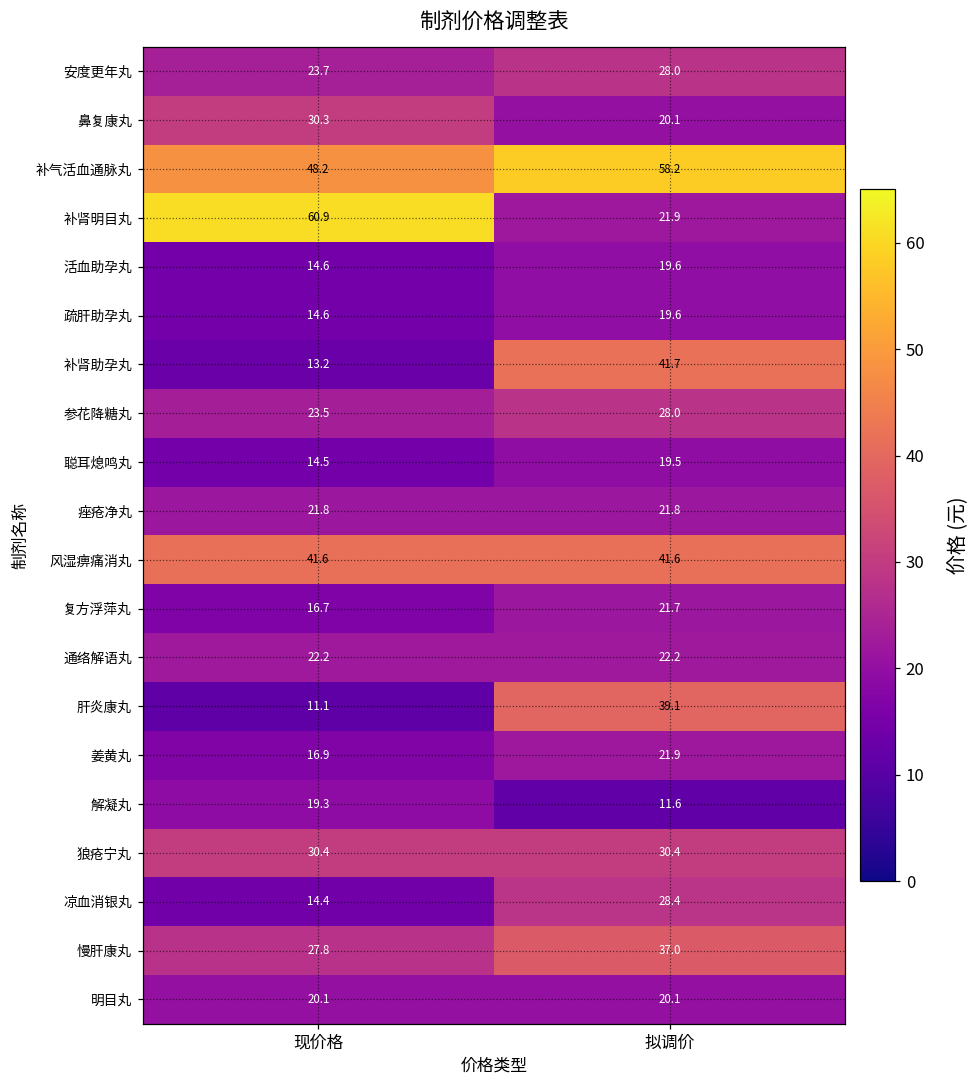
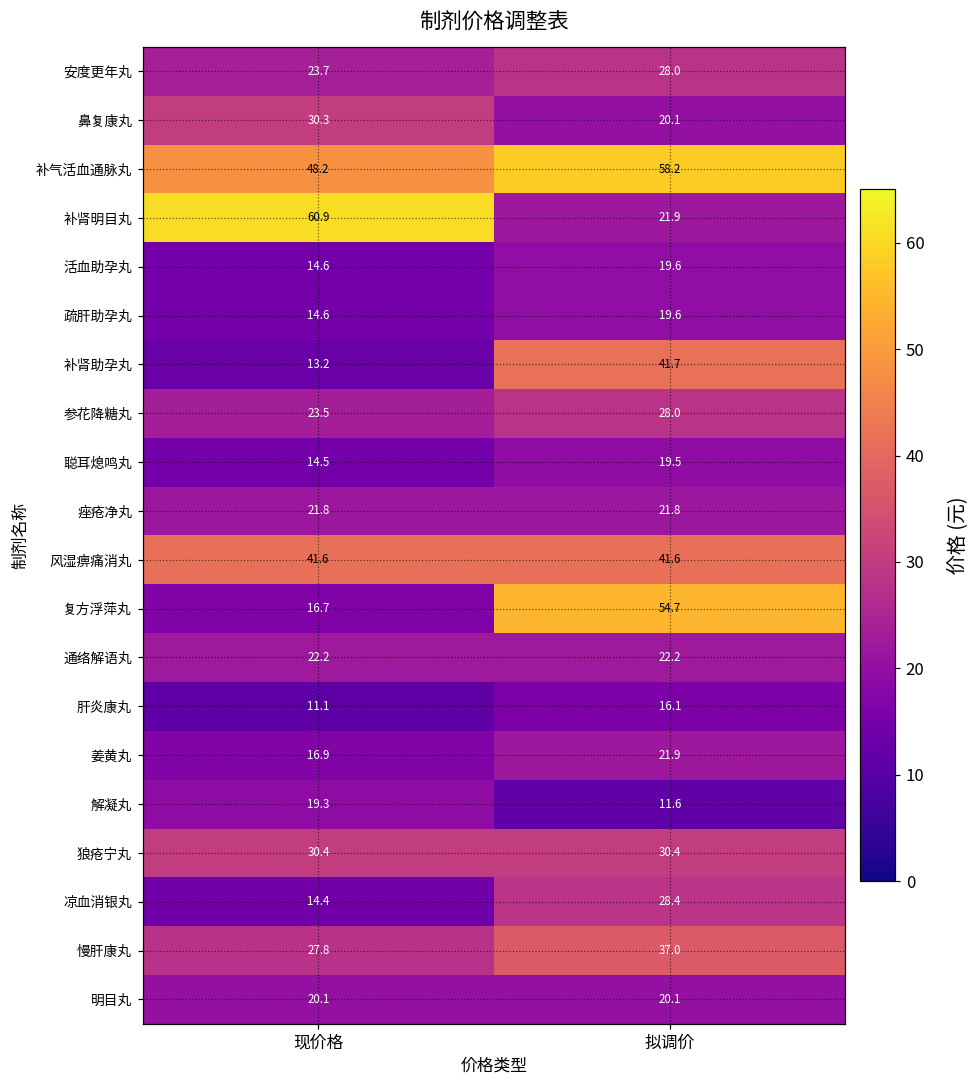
复方浮萍丸, 拟调价: 21.7 -> 54.7
肝炎康丸, 拟调价: 39.1 -> 16.1
